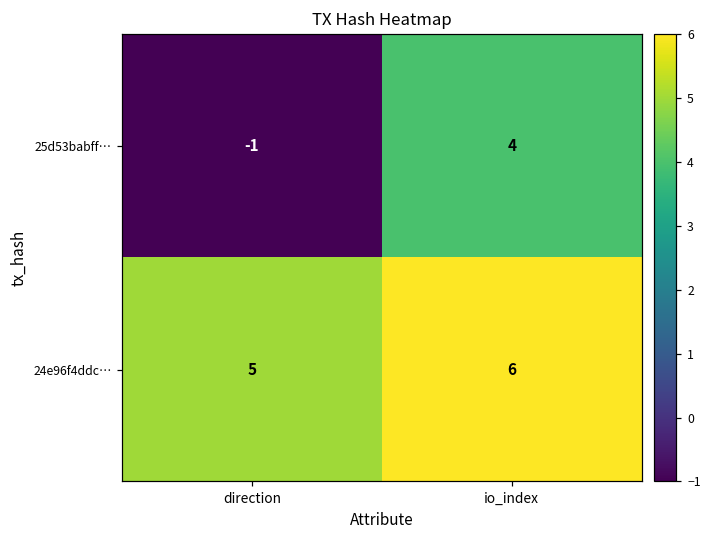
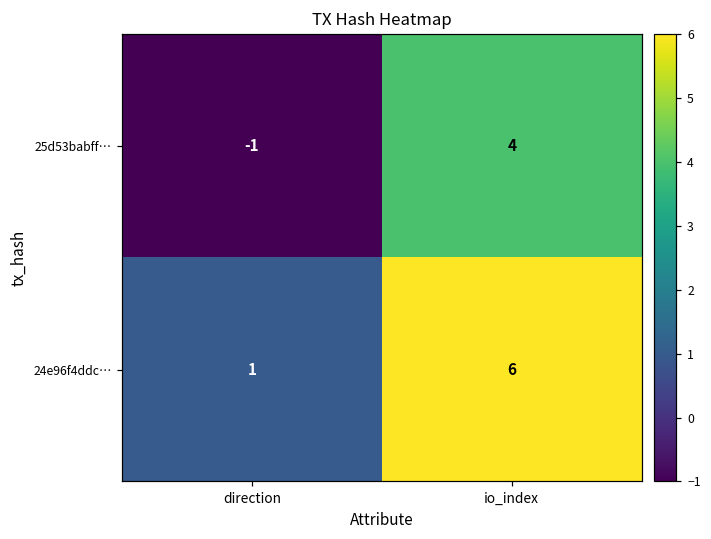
24e96f4ddc…, direction: 5 -> 1
